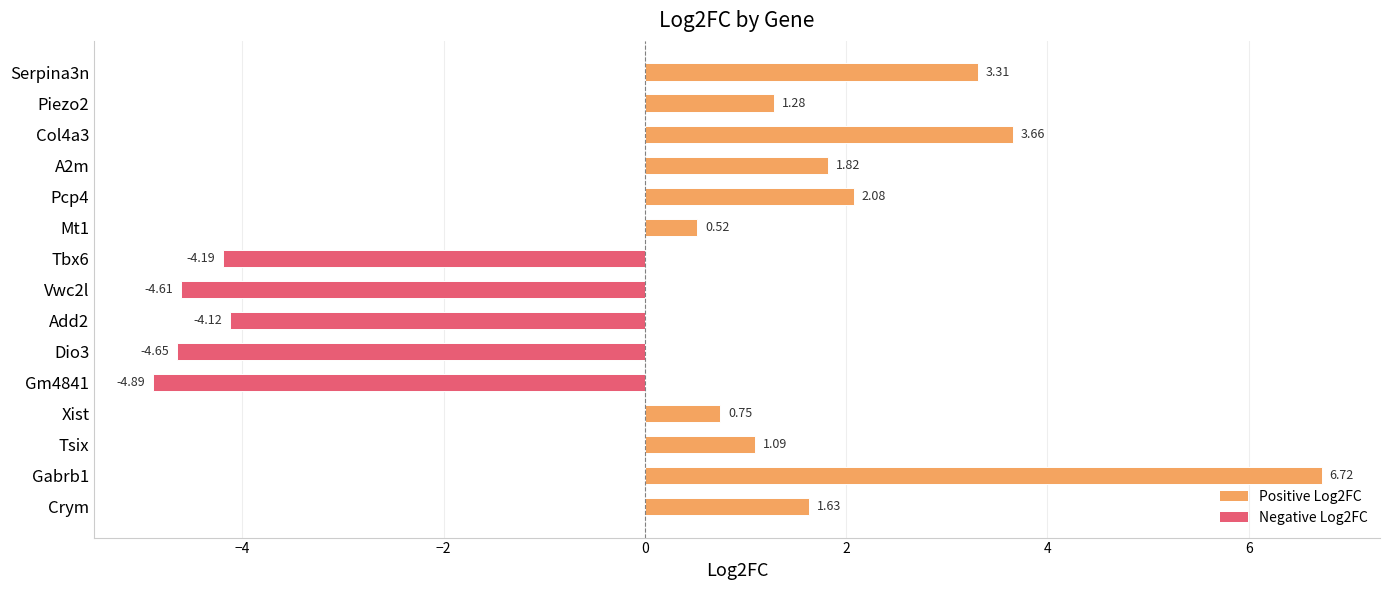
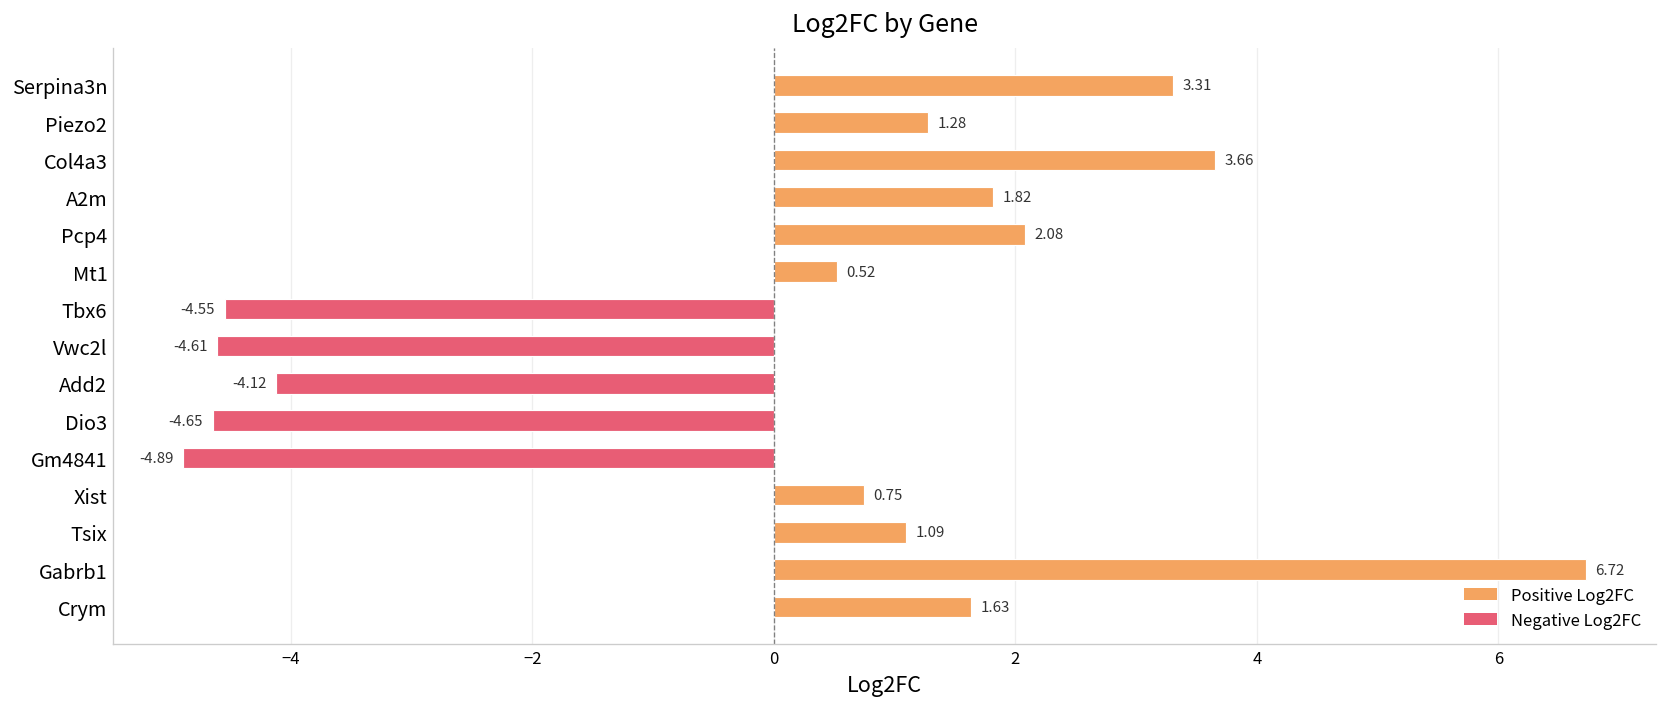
Tbx6: -4.19 -> -4.55
